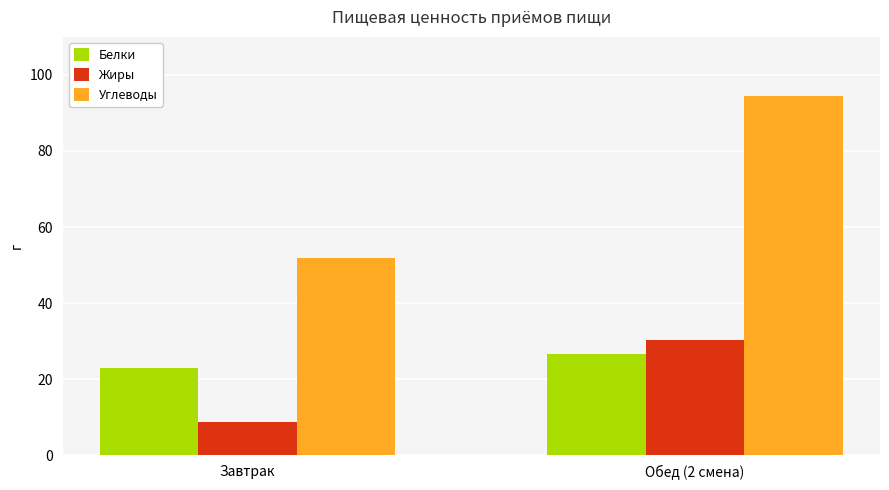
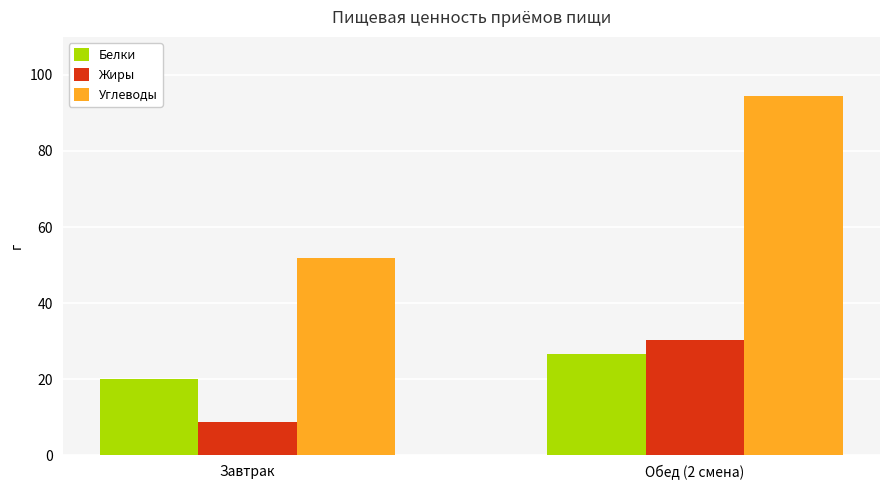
Белки, Завтрак: 23 -> 20
